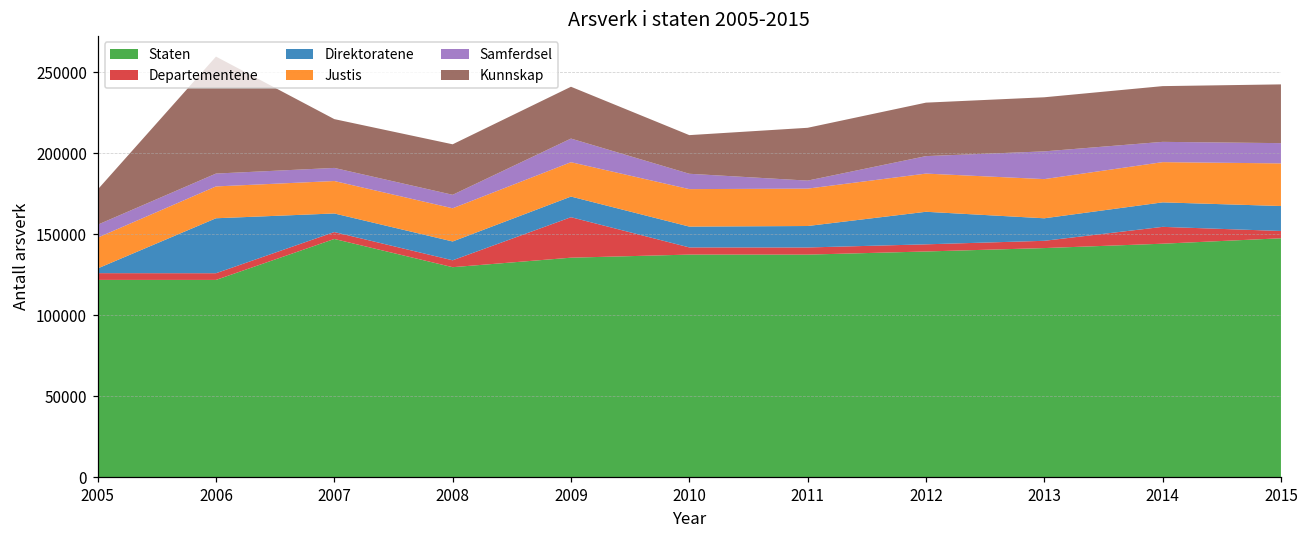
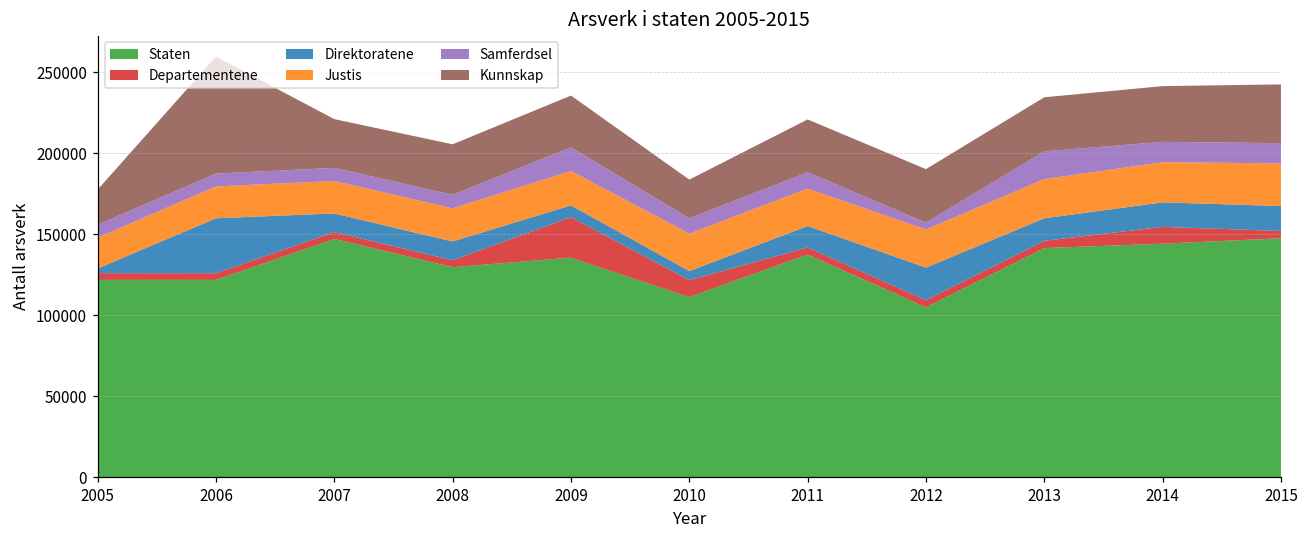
Direktoratene, 2009: 13000 -> 7000
Staten, 2010: 137000 -> 111000
Departementene, 2010: 4000 -> 10000
Direktoratene, 2010: 13000 -> 6000
Samferdsel, 2011: 5000 -> 10000
Staten, 2012: 139000 -> 105000
Samferdsel, 2012: 11000 -> 4000
